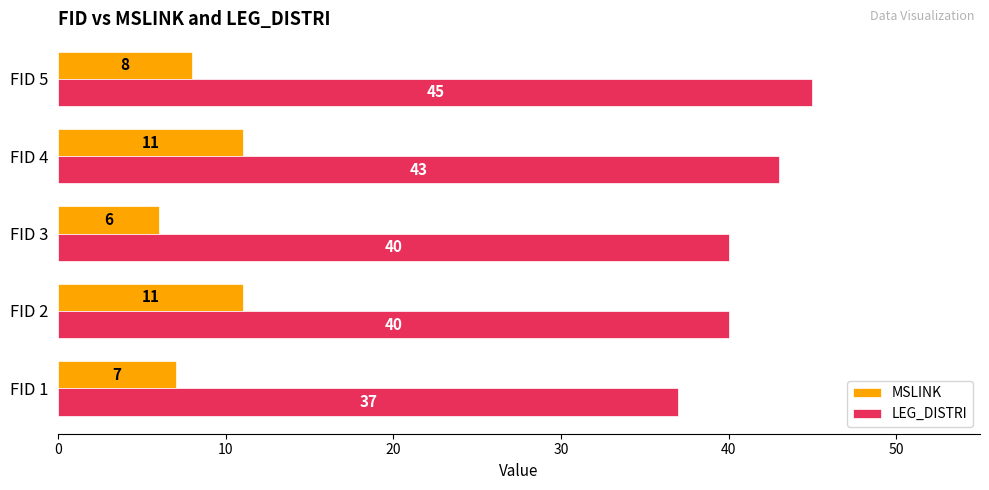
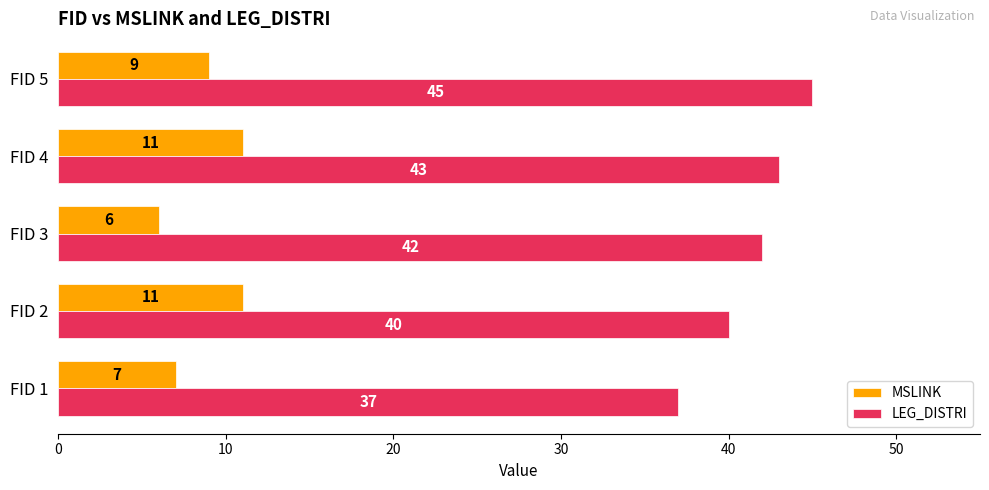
MSLINK, FID 5: 8 -> 9
LEG_DISTRI, FID 3: 40 -> 42
